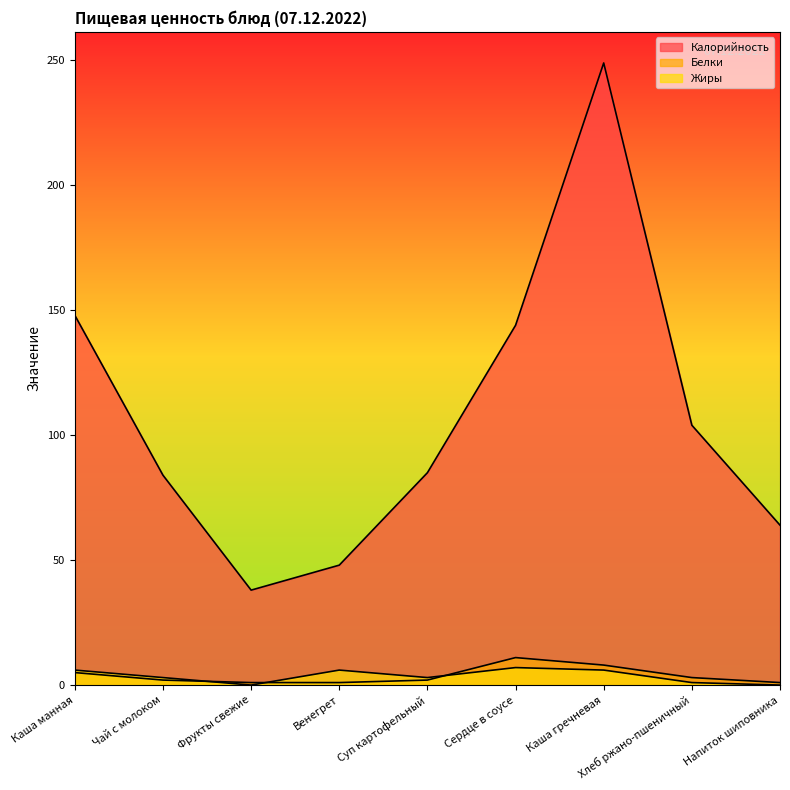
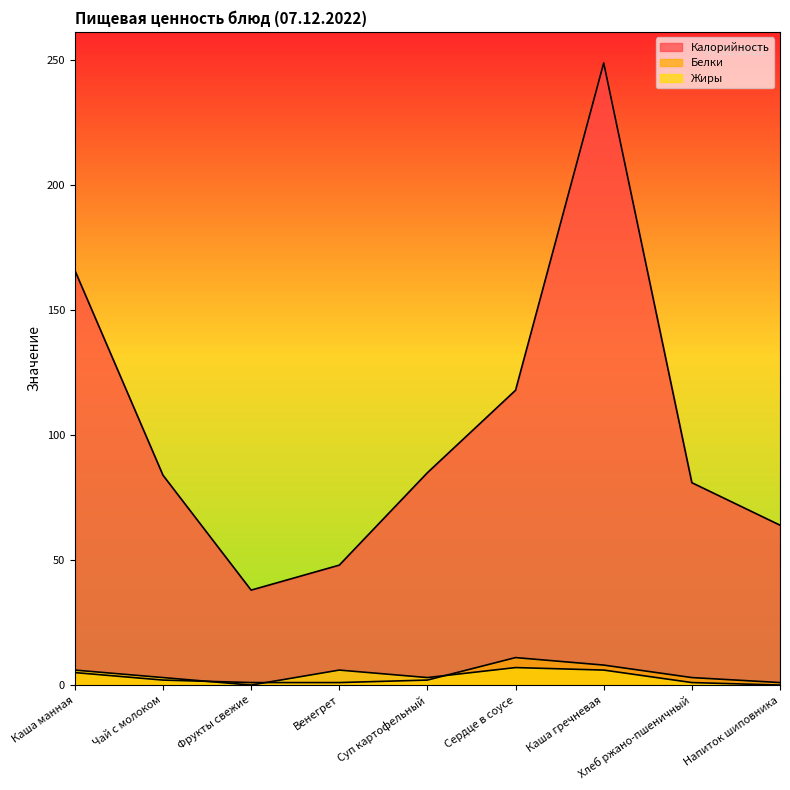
Калорийность, Каша манная: 148 -> 166
Калорийность, Сердце в соусе: 144 -> 118
Калорийность, Хлеб ржано-пшеничный: 104 -> 81
